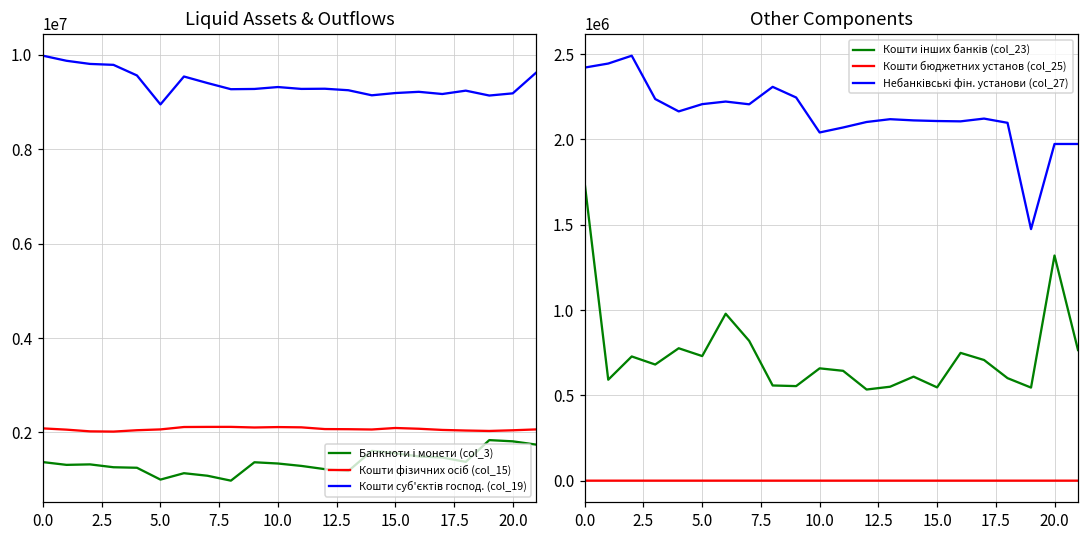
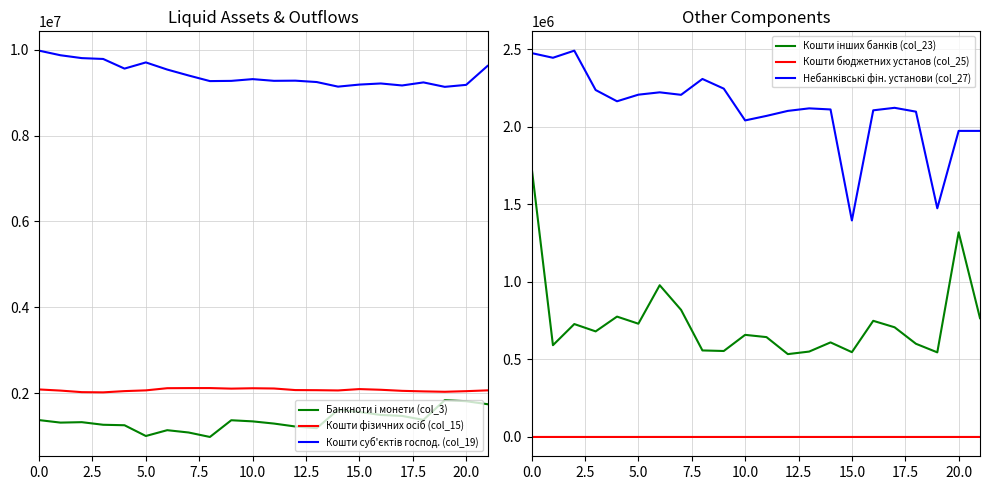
Liquid Assets & Outflows, Кошти суб'єктів господ. (col_19), 5.0: 8900000 -> 9700000
Other Components, Небанківські фін. установи (col_27), 0.0: 2420000 -> 2470000
Other Components, Небанківські фін. установи (col_27), 15.0: 2110000 -> 1400000
